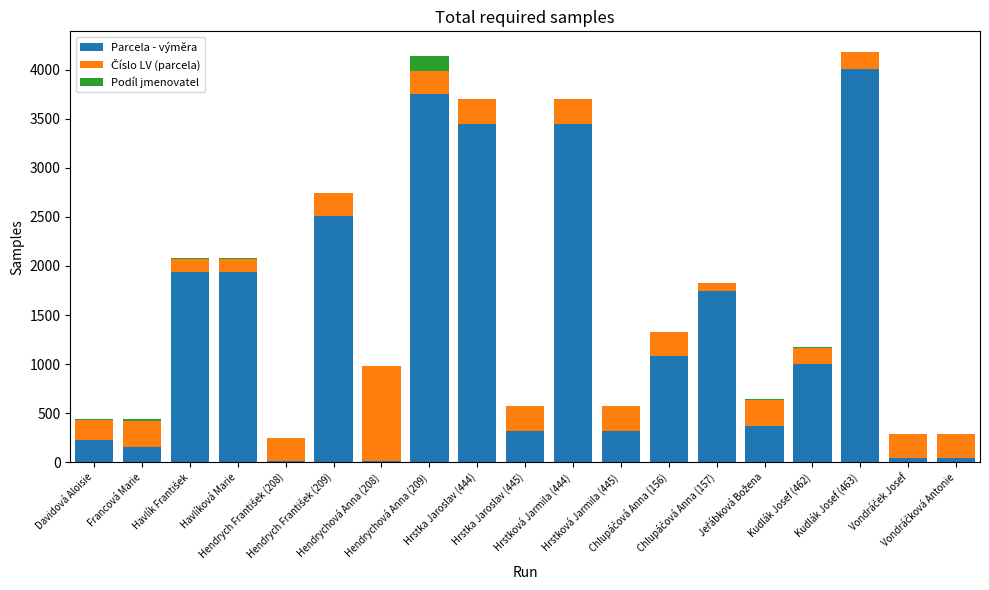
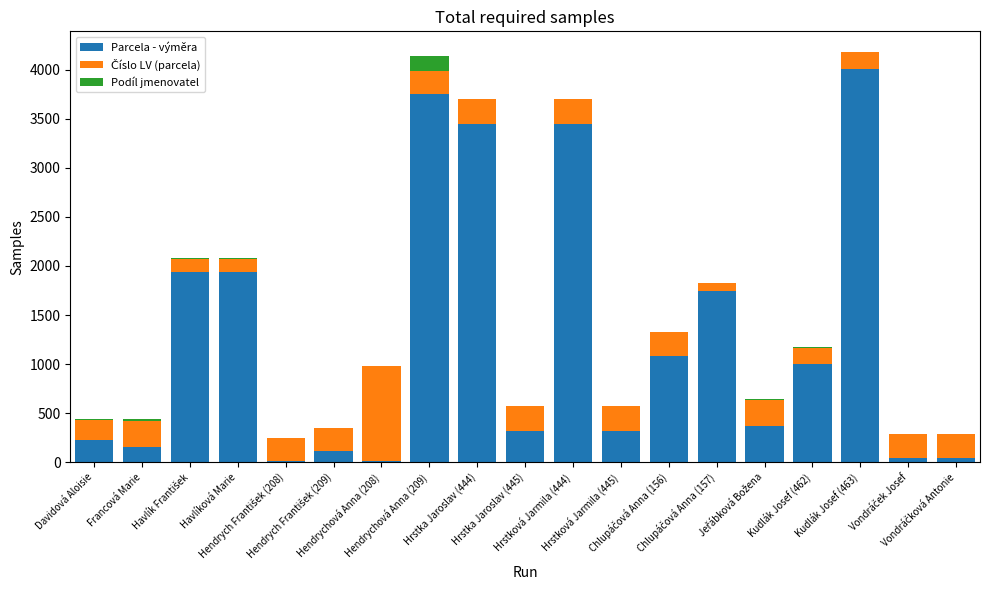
Parcela - výměra, Hendrych František (209): 2500 -> 100
